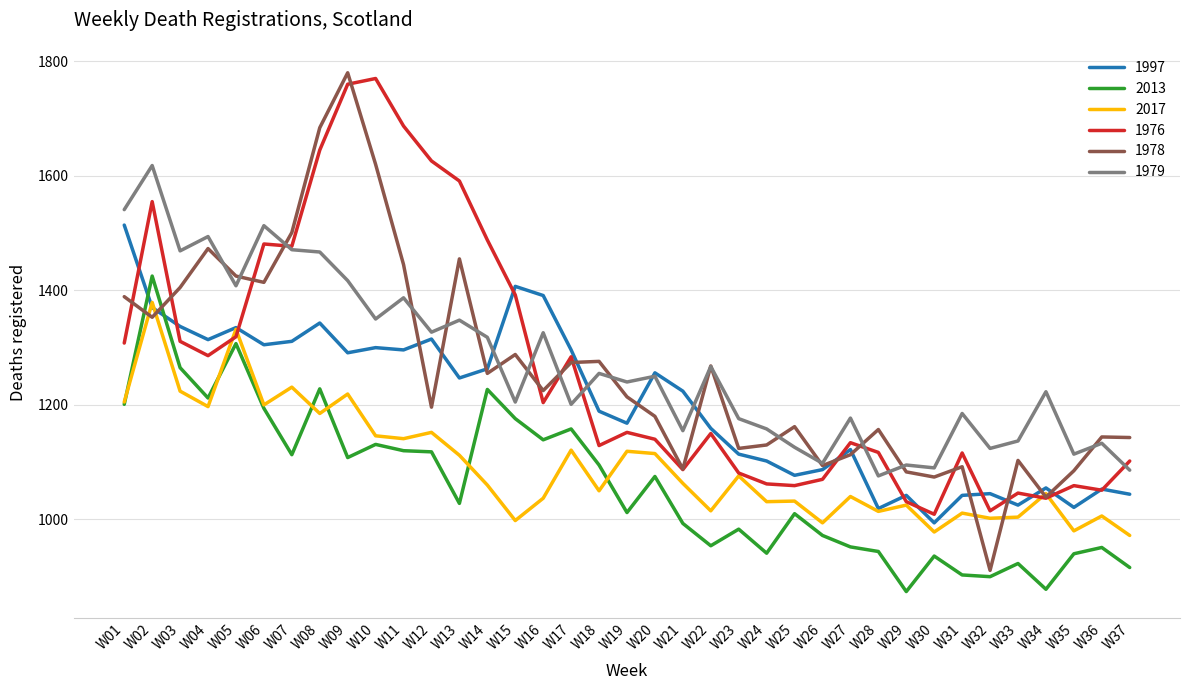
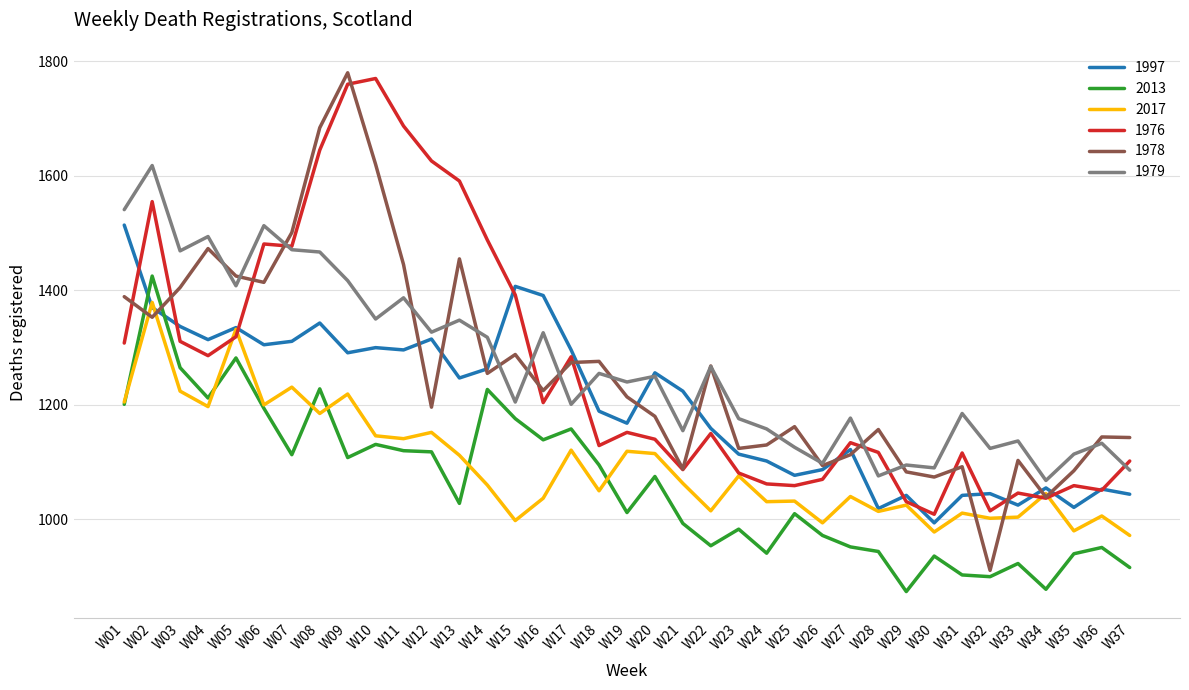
2013, W05: 1310 -> 1280
1979, W34: 1220 -> 1070
